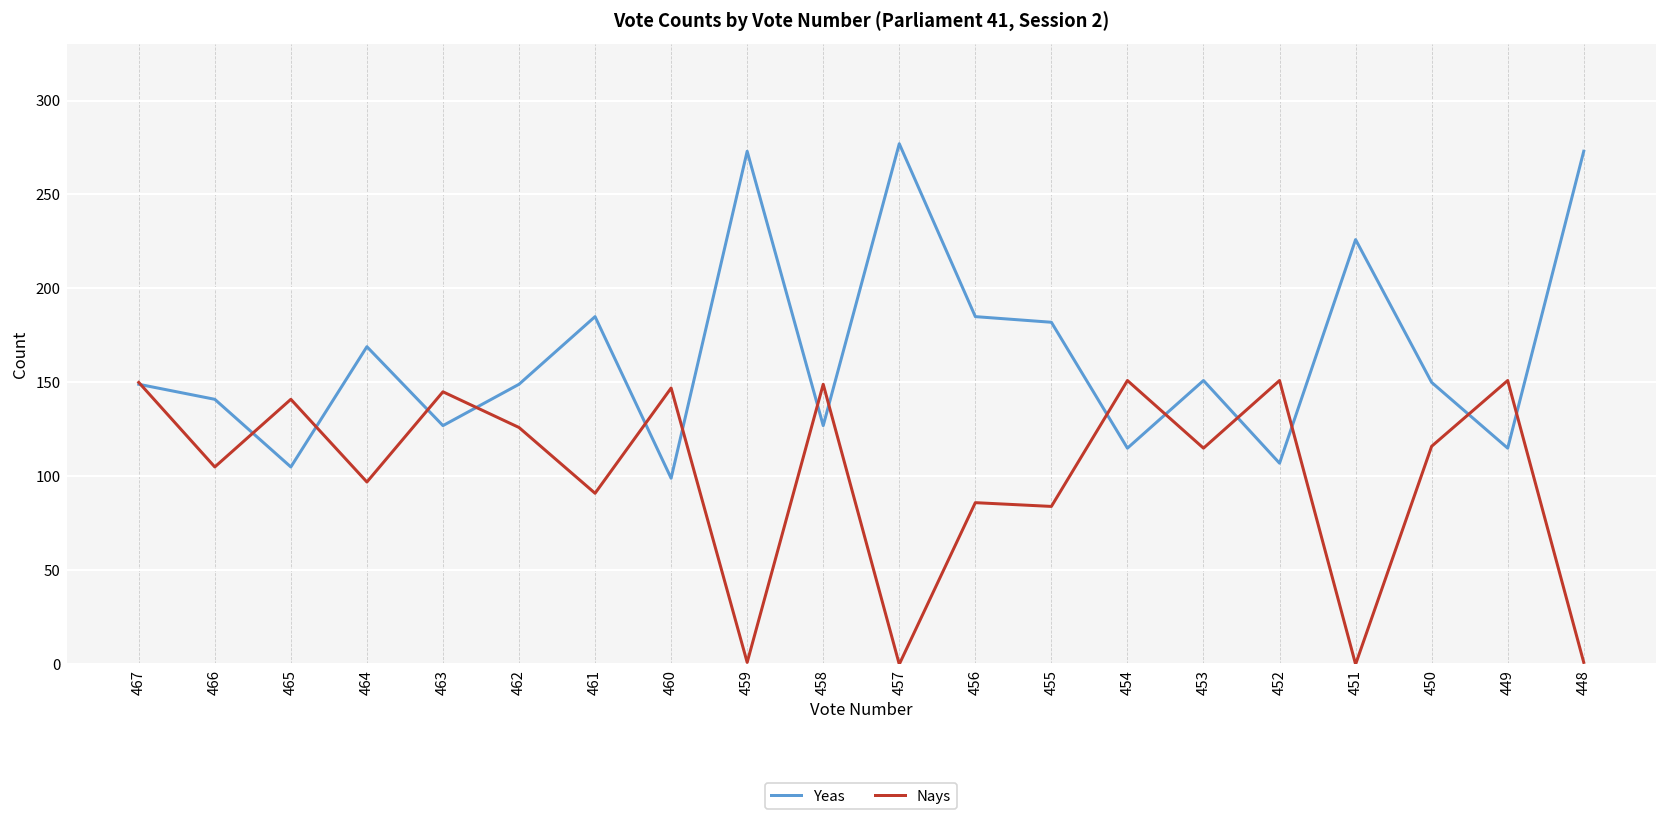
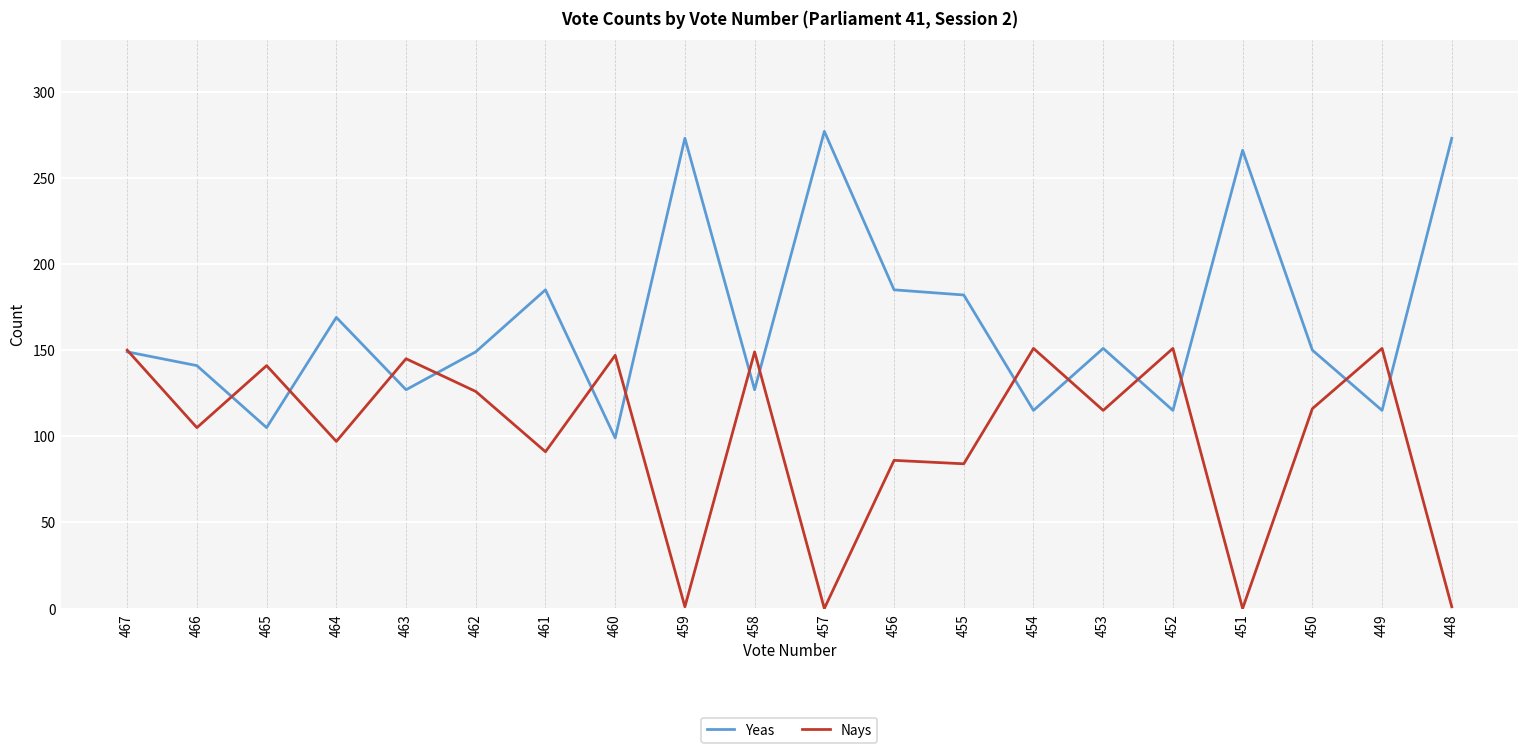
Yeas, 452: 107 -> 115
Yeas, 451: 226 -> 266
